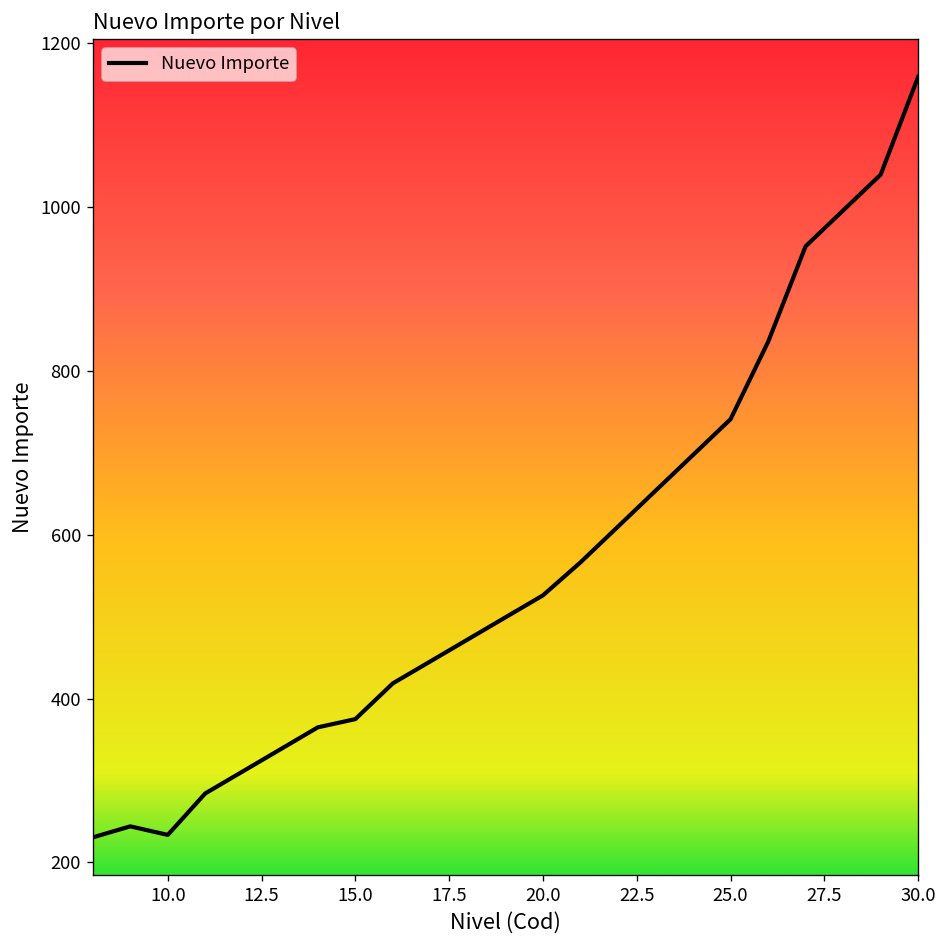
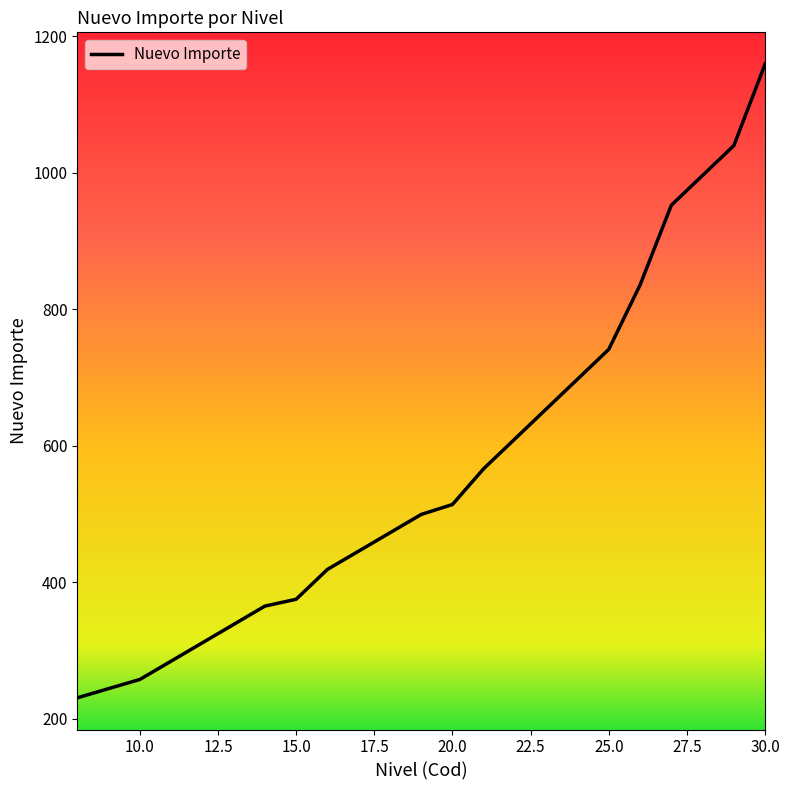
10.0: 230 -> 260
20.0: 530 -> 510
